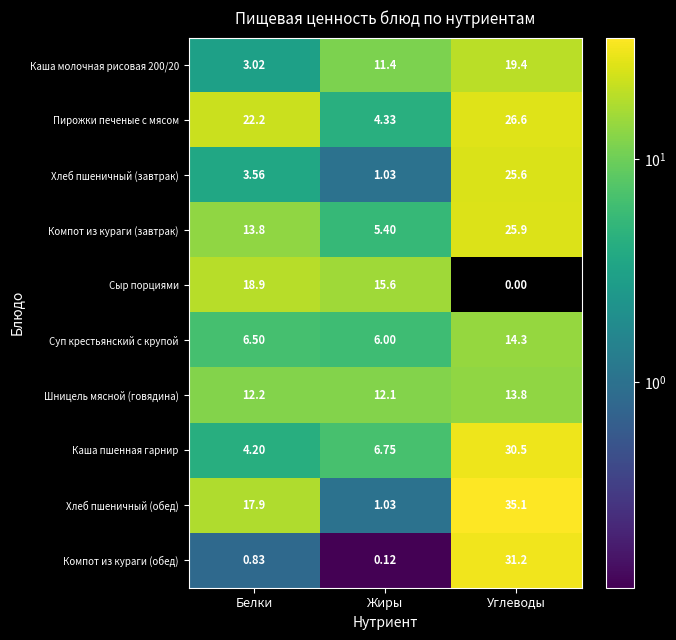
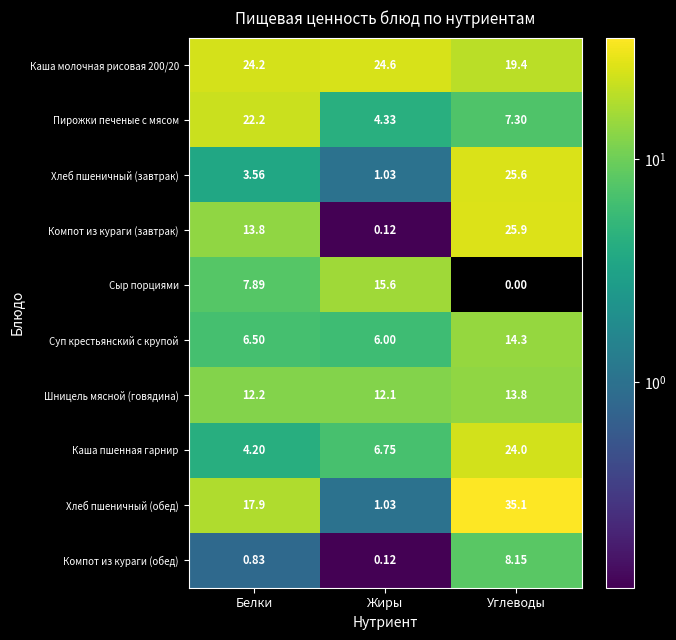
Каша молочная рисовая 200/20, Белки: 3.02 -> 24.2
Каша молочная рисовая 200/20, Жиры: 11.4 -> 24.6
Пирожки печеные с мясом, Углеводы: 26.6 -> 7.30
Компот из кураги (завтрак), Жиры: 5.40 -> 0.12
Сыр порциями, Белки: 18.9 -> 7.89
Каша пшенная гарнир, Углеводы: 30.5 -> 24.0
Компот из кураги (обед), Углеводы: 31.2 -> 8.15
